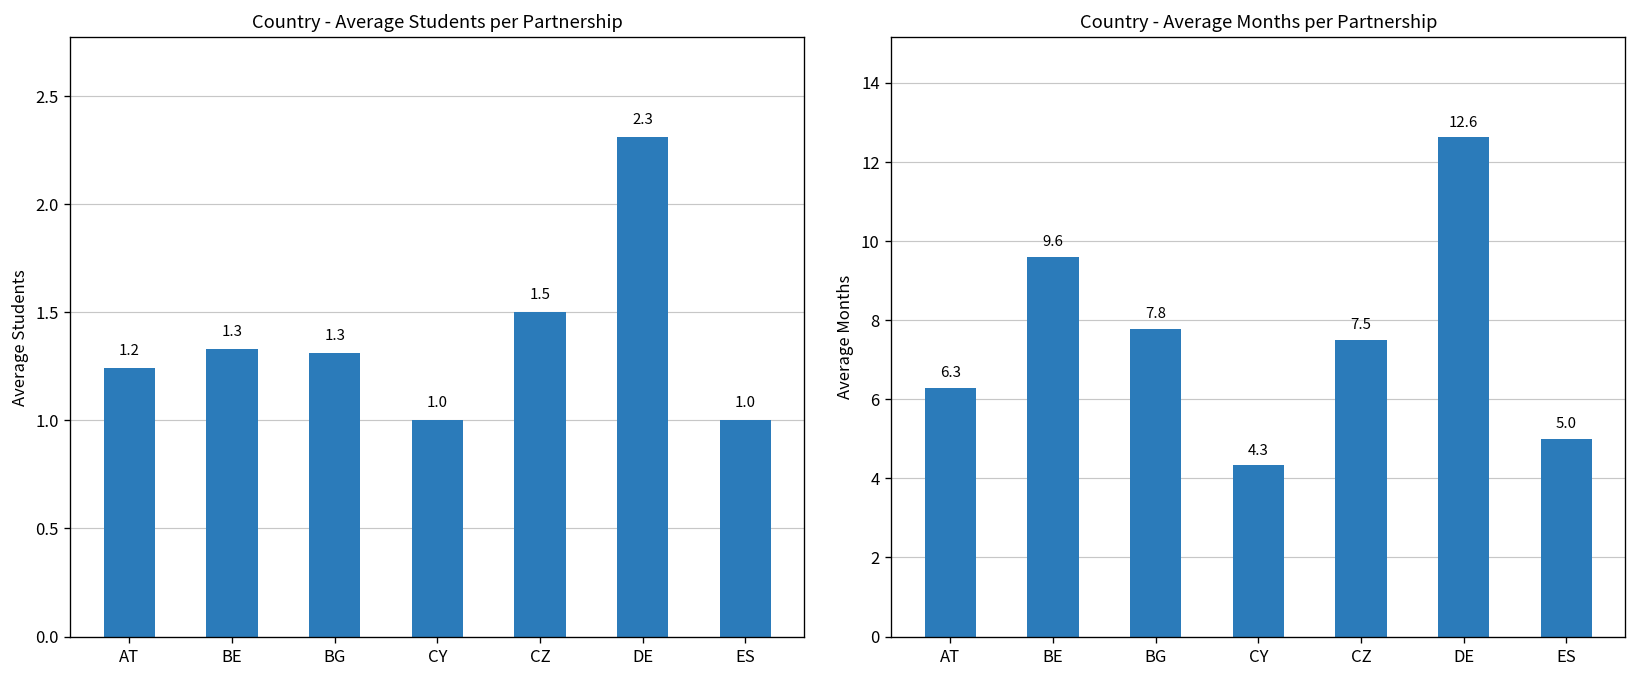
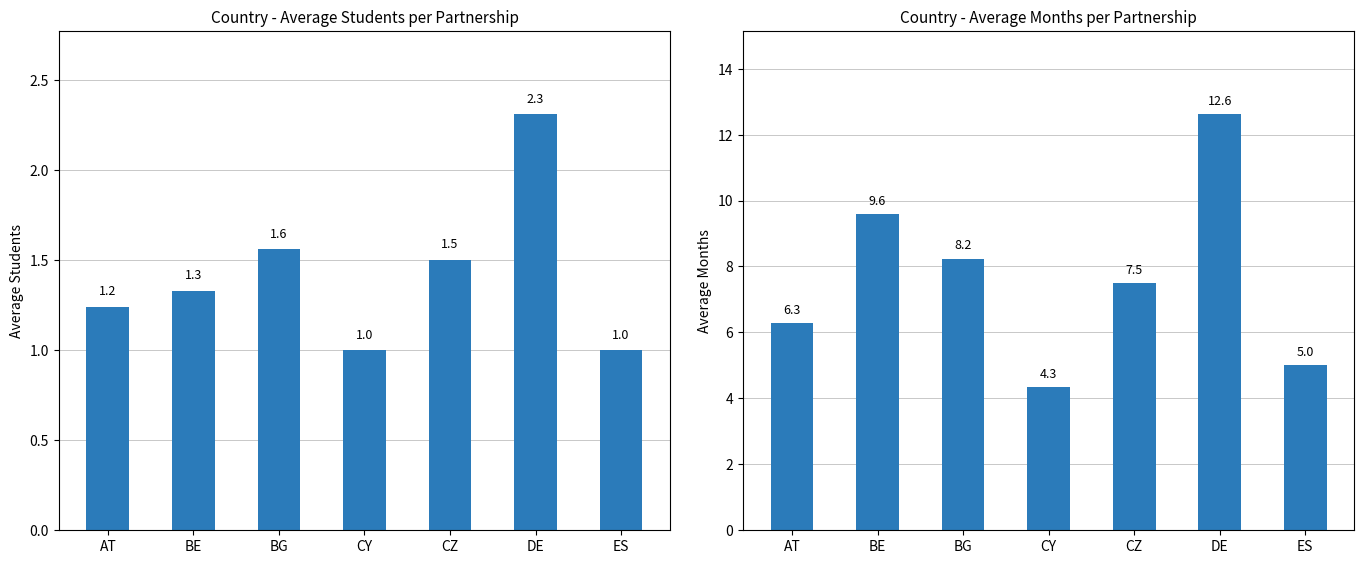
Country - Average Students per Partnership, BG: 1.3 -> 1.6
Country - Average Months per Partnership, BG: 7.8 -> 8.2
